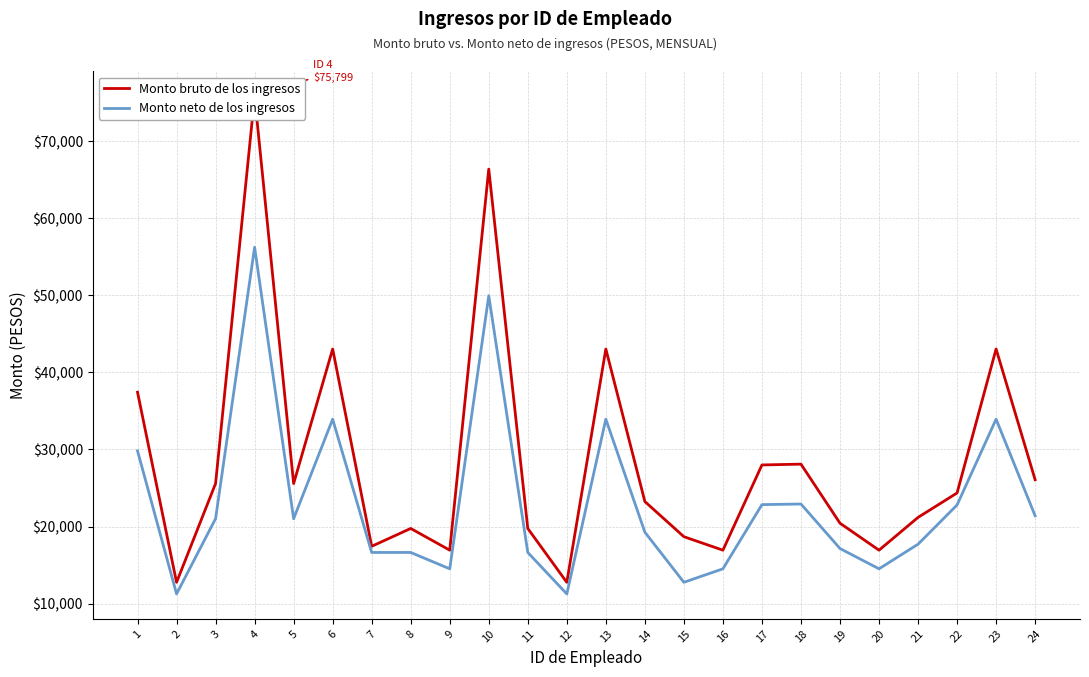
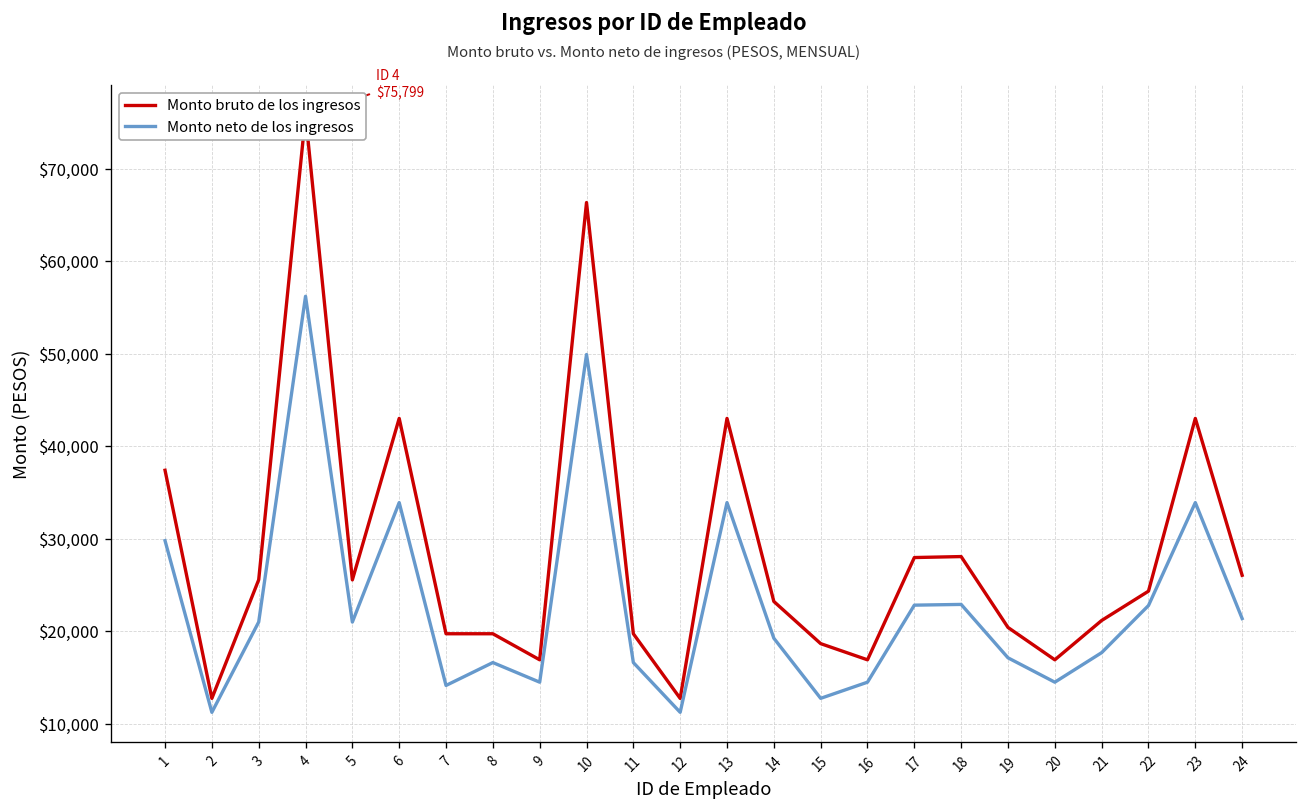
Monto bruto de los ingresos, 7: $17,000 -> $20,000
Monto neto de los ingresos, 7: $17,000 -> $14,000
